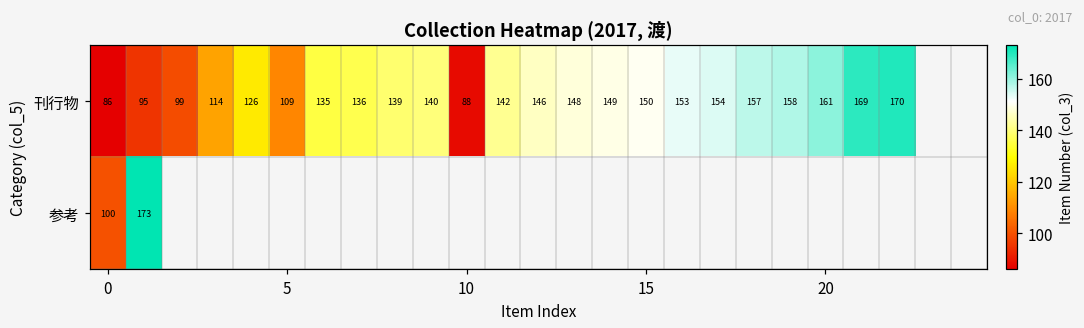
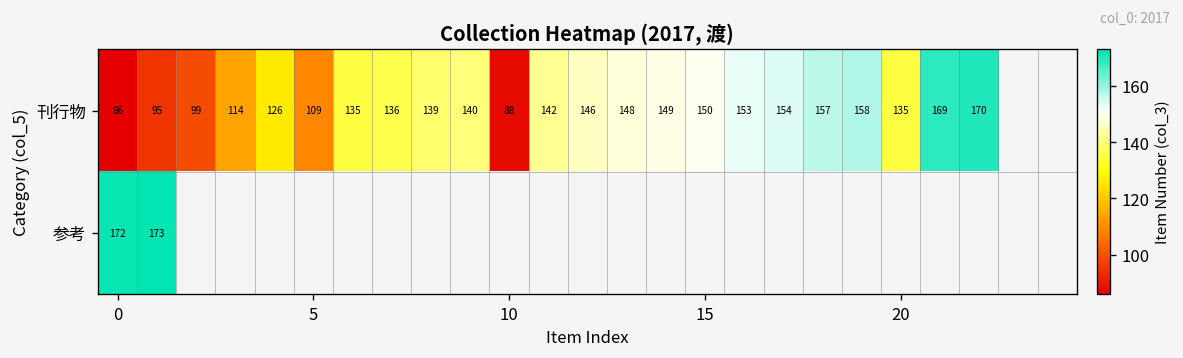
刊行物, 20: 161 -> 135
参考, 0: 100 -> 172
